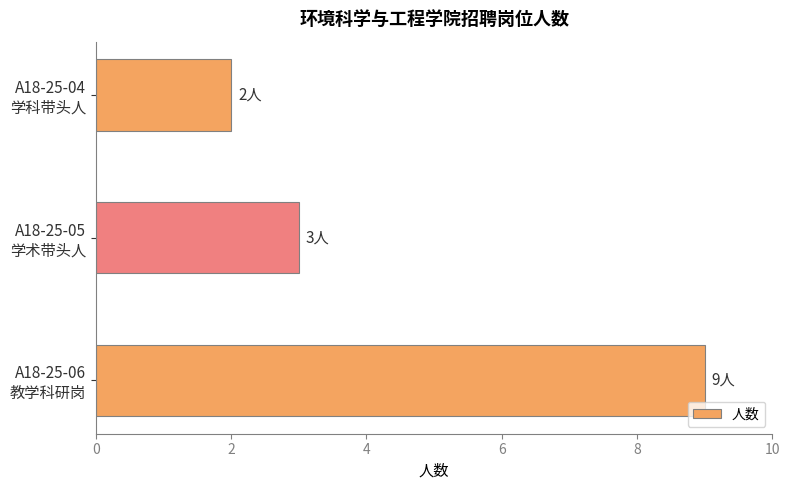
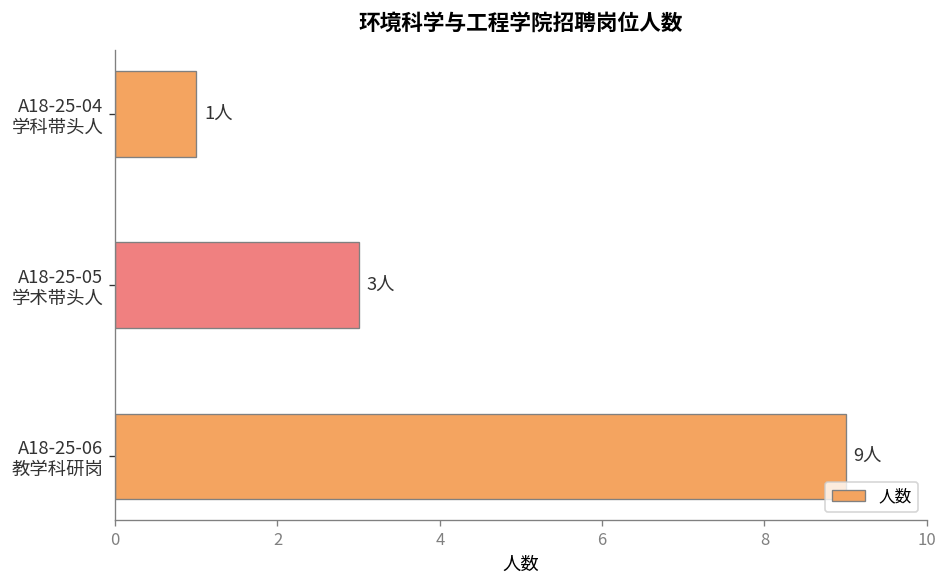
A18-25-04 学科带头人: 2人 -> 1人
